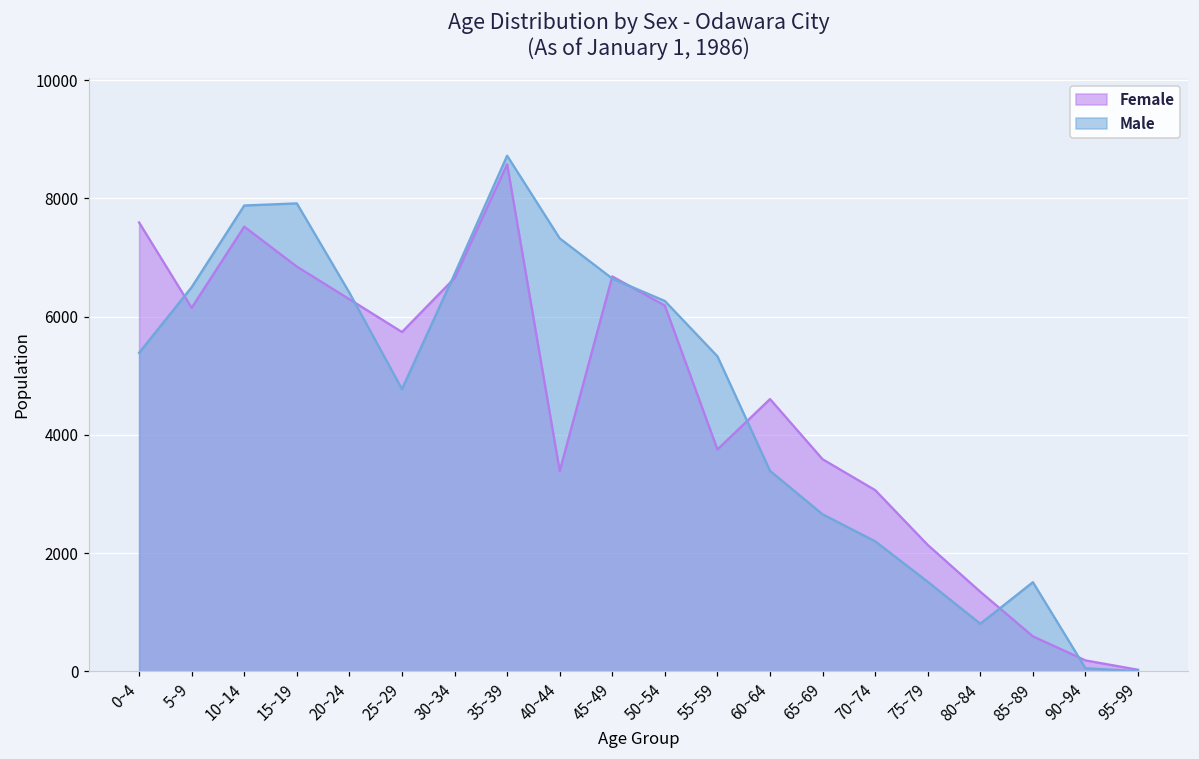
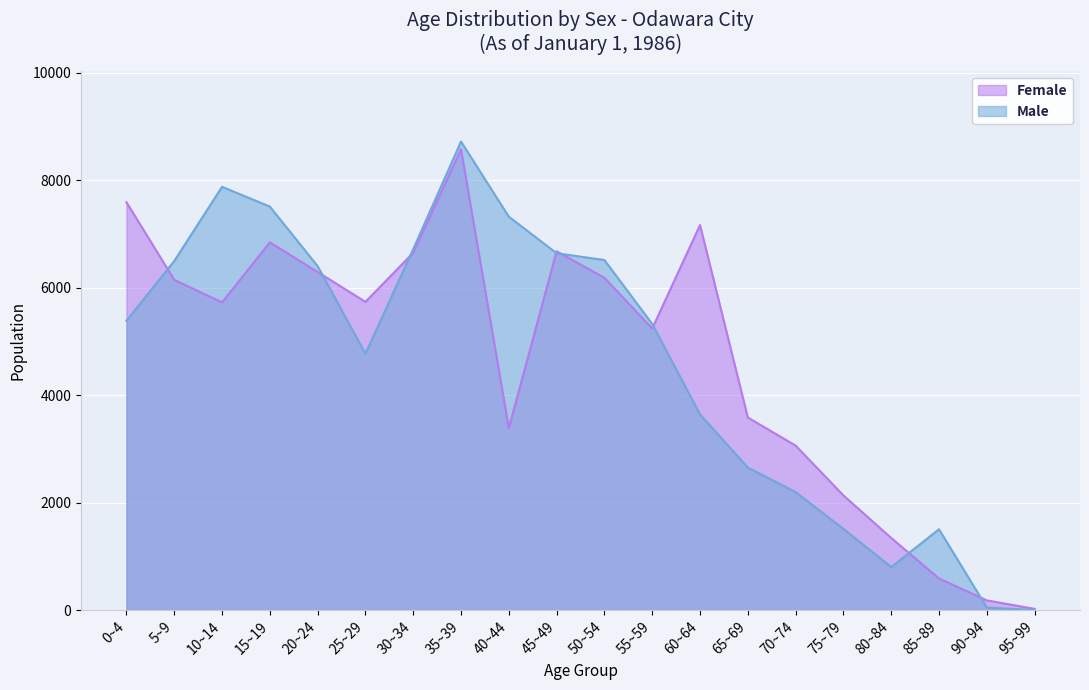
Female, 10~14: 7500 -> 5700
Male, 15~19: 7900 -> 7500
Male, 50~54: 6300 -> 6500
Female, 55~59: 3800 -> 5200
Female, 60~64: 4600 -> 7200
Male, 60~64: 3400 -> 3600
